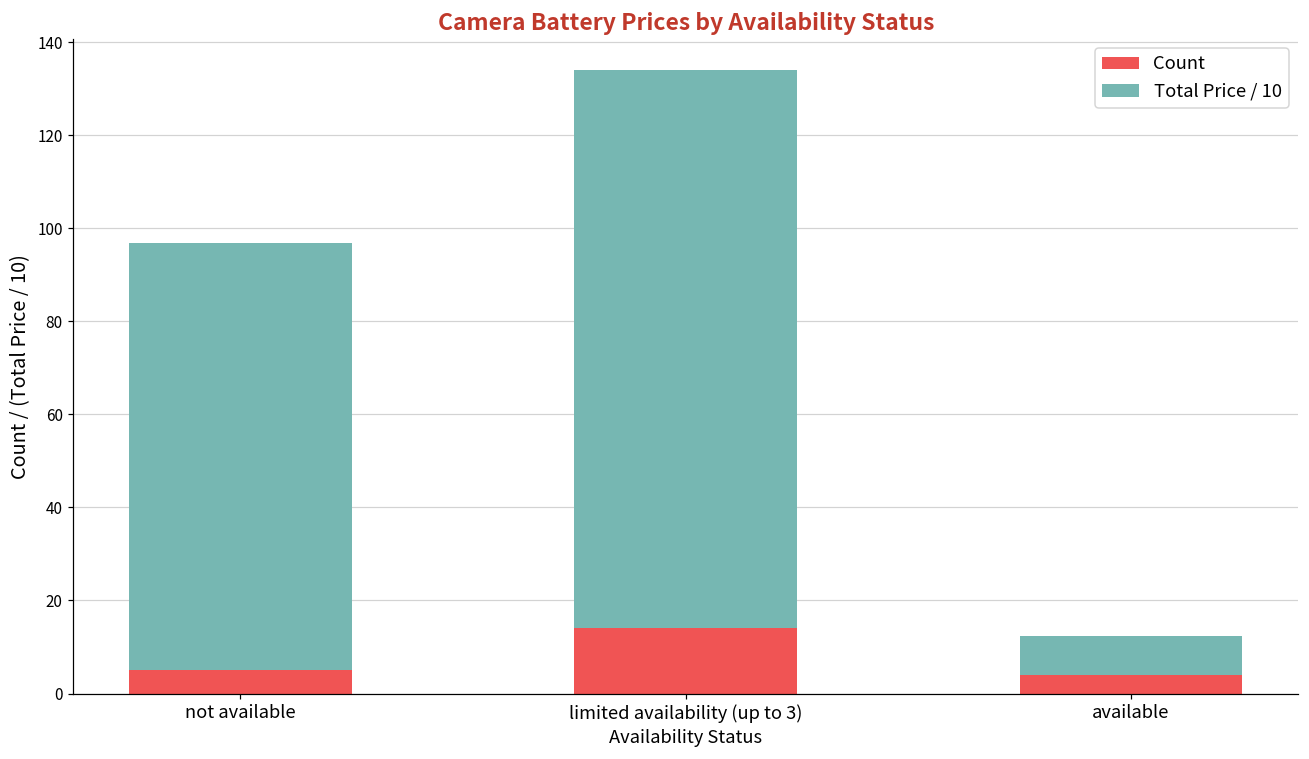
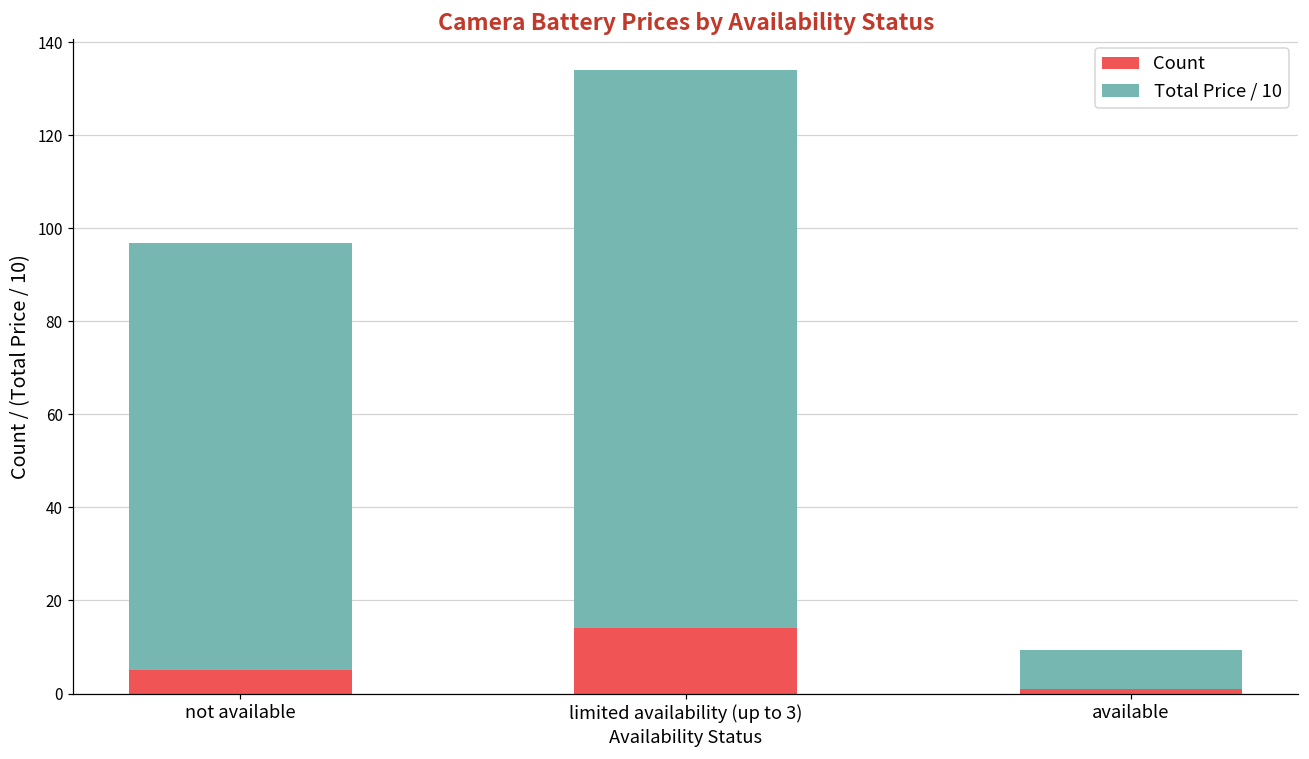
Count, available: 4 -> 1
